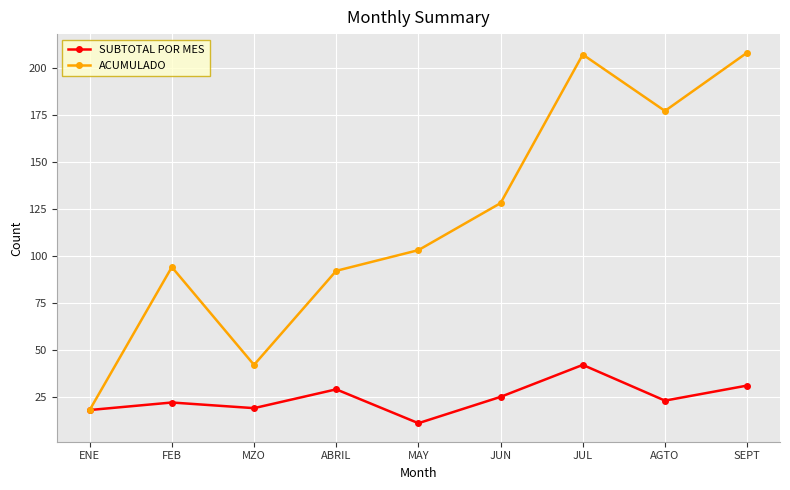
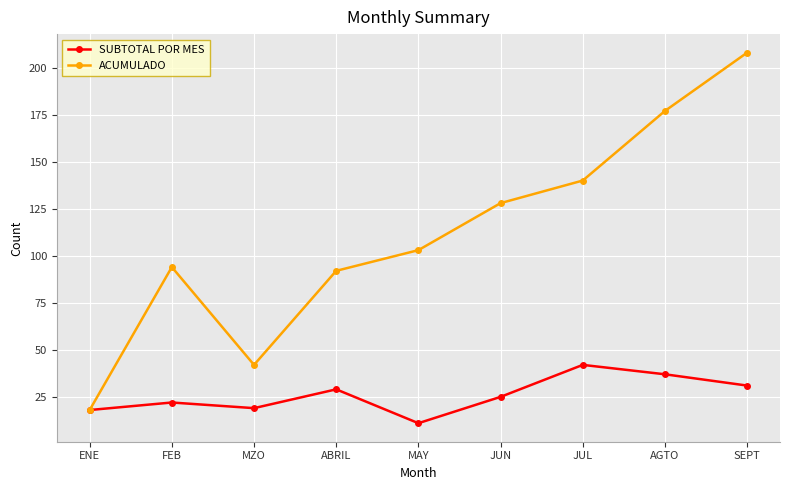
ACUMULADO, JUL: 207 -> 140
SUBTOTAL POR MES, AGTO: 23 -> 37
